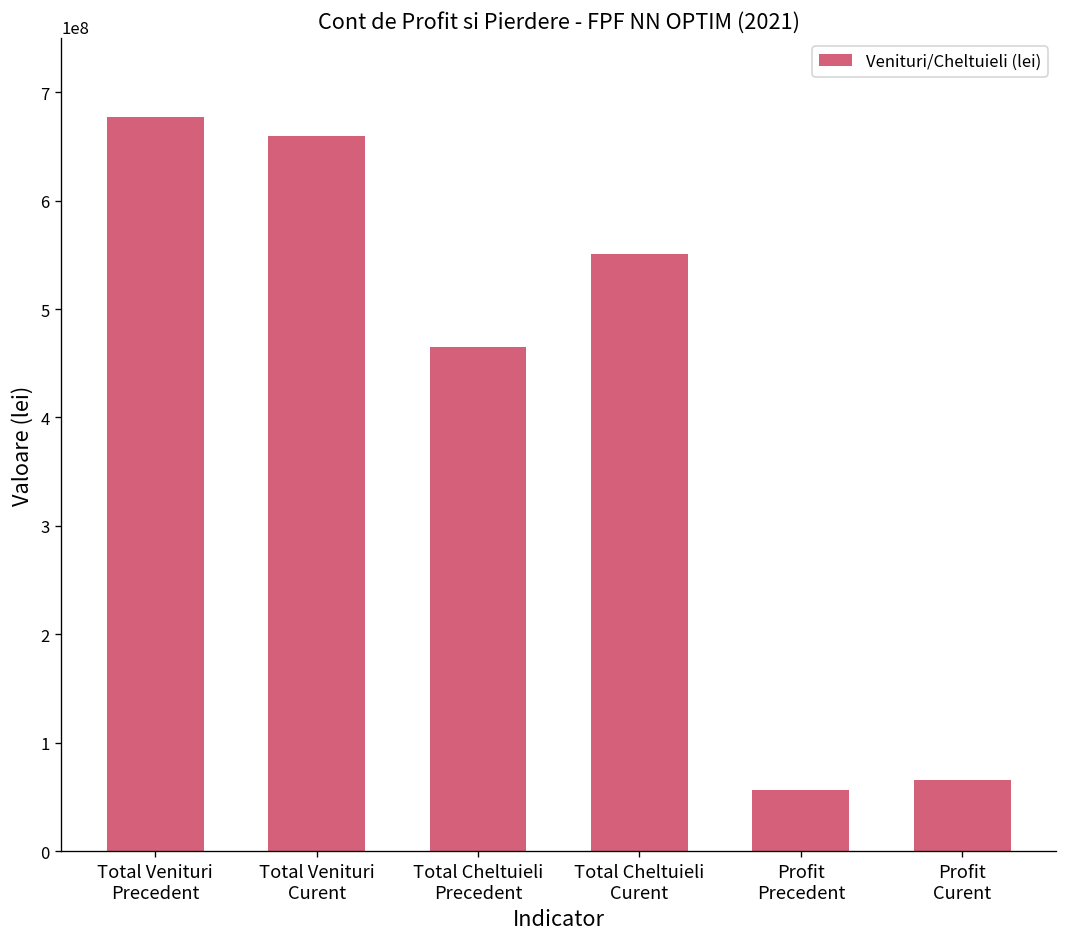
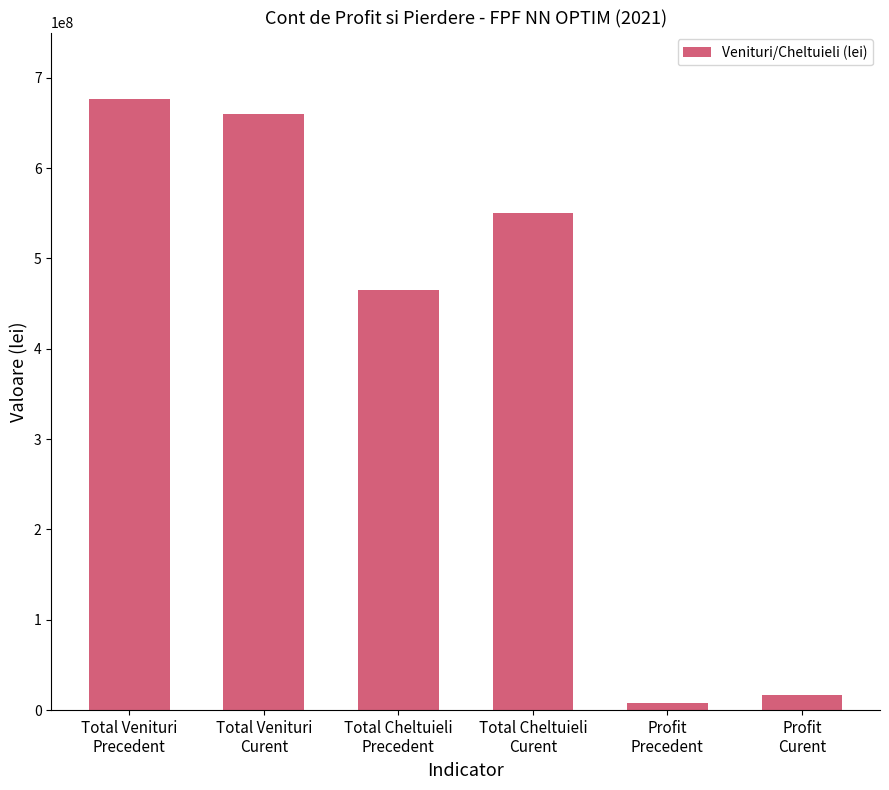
Profit Precedent: 60000000 -> 10000000
Profit Curent: 70000000 -> 20000000
